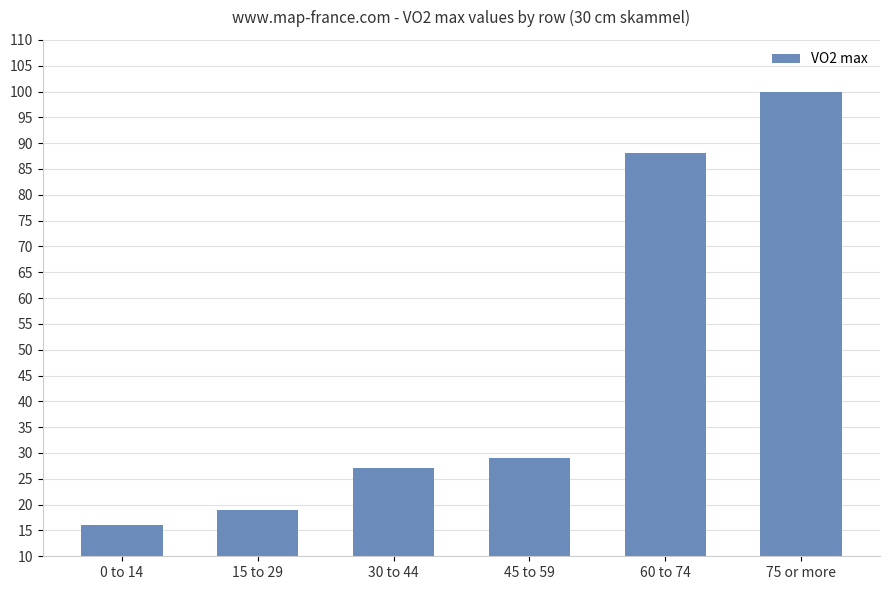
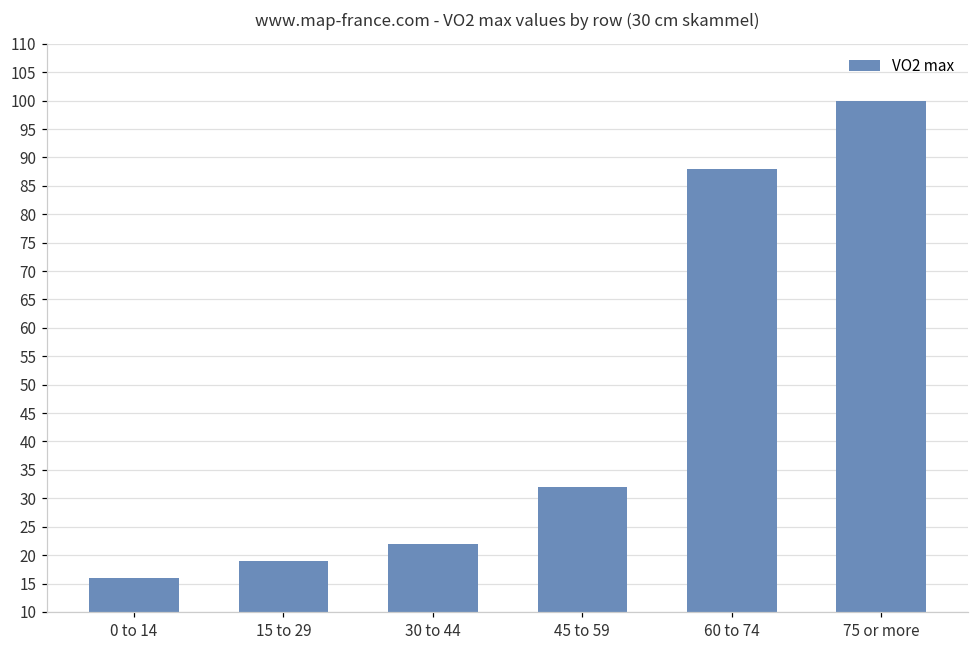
30 to 44: 27 -> 22
45 to 59: 29 -> 32
